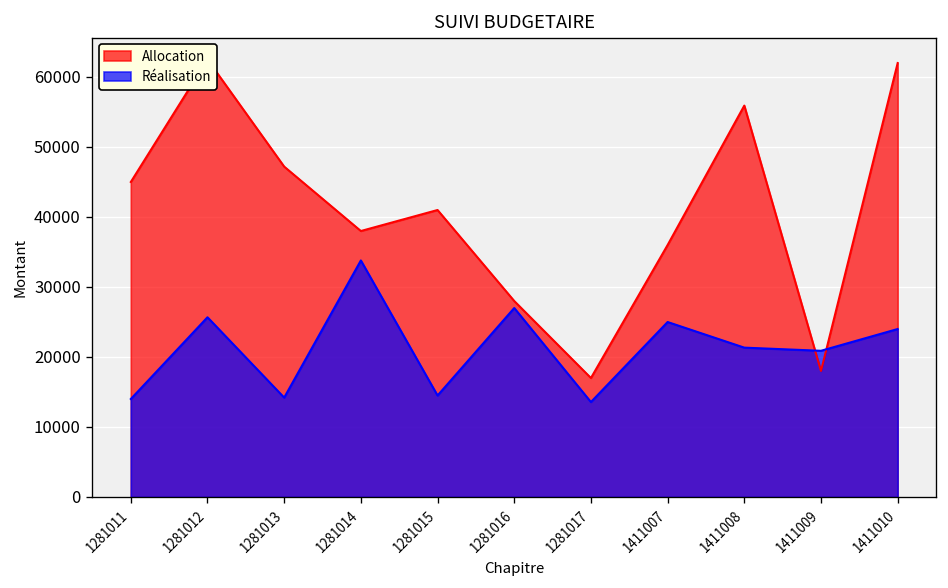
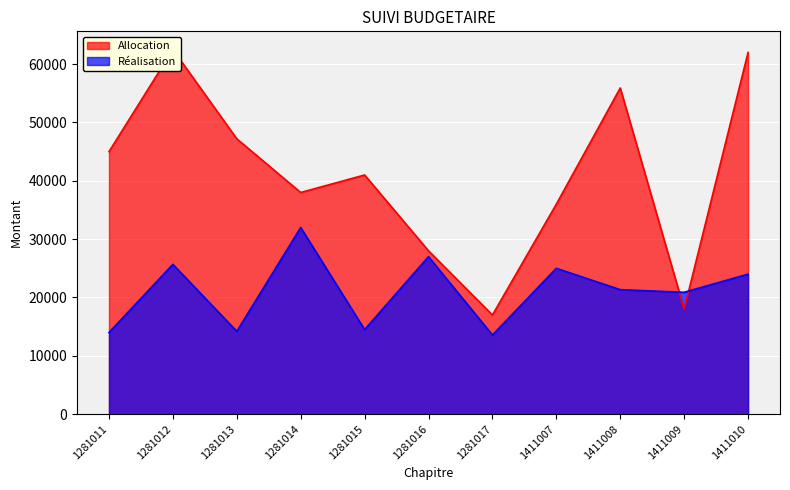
Réalisation, 1281014: 34000 -> 32000
